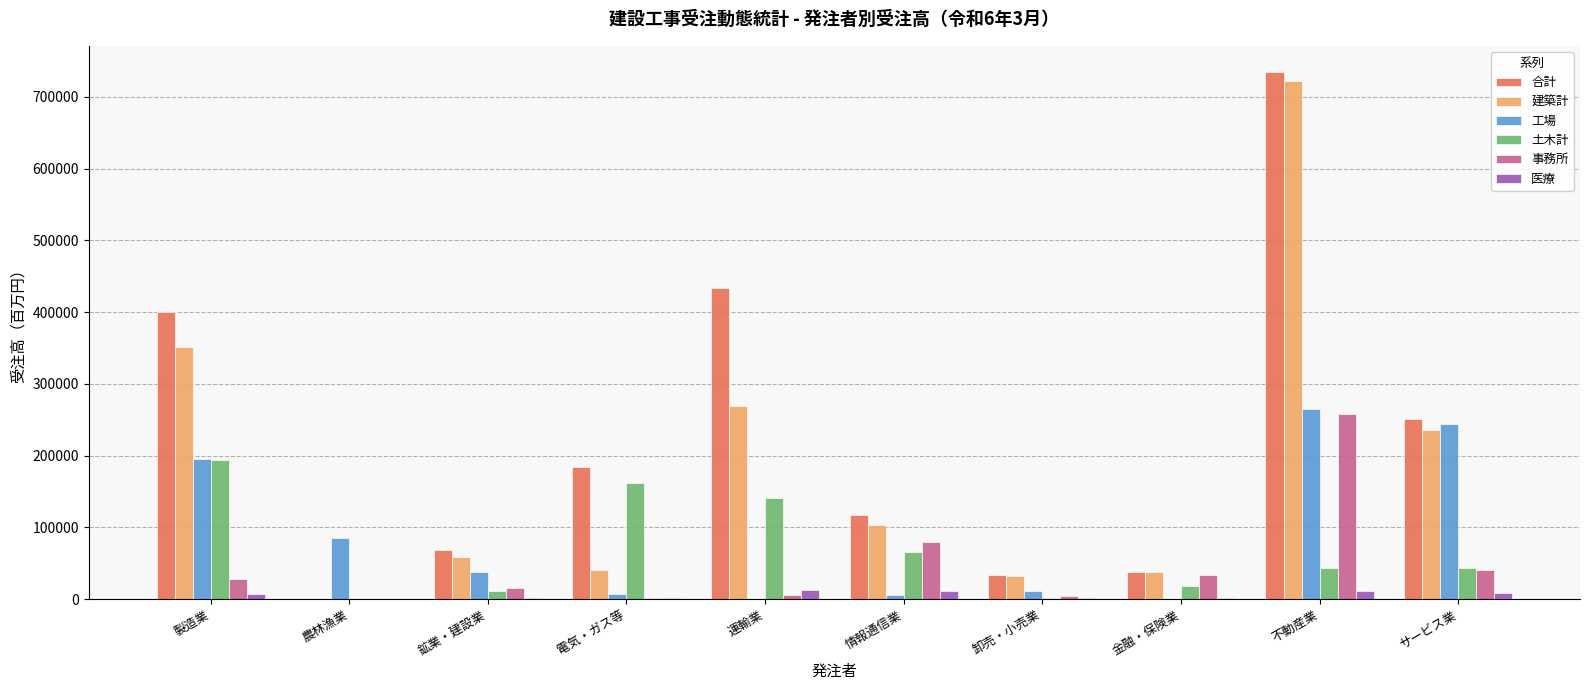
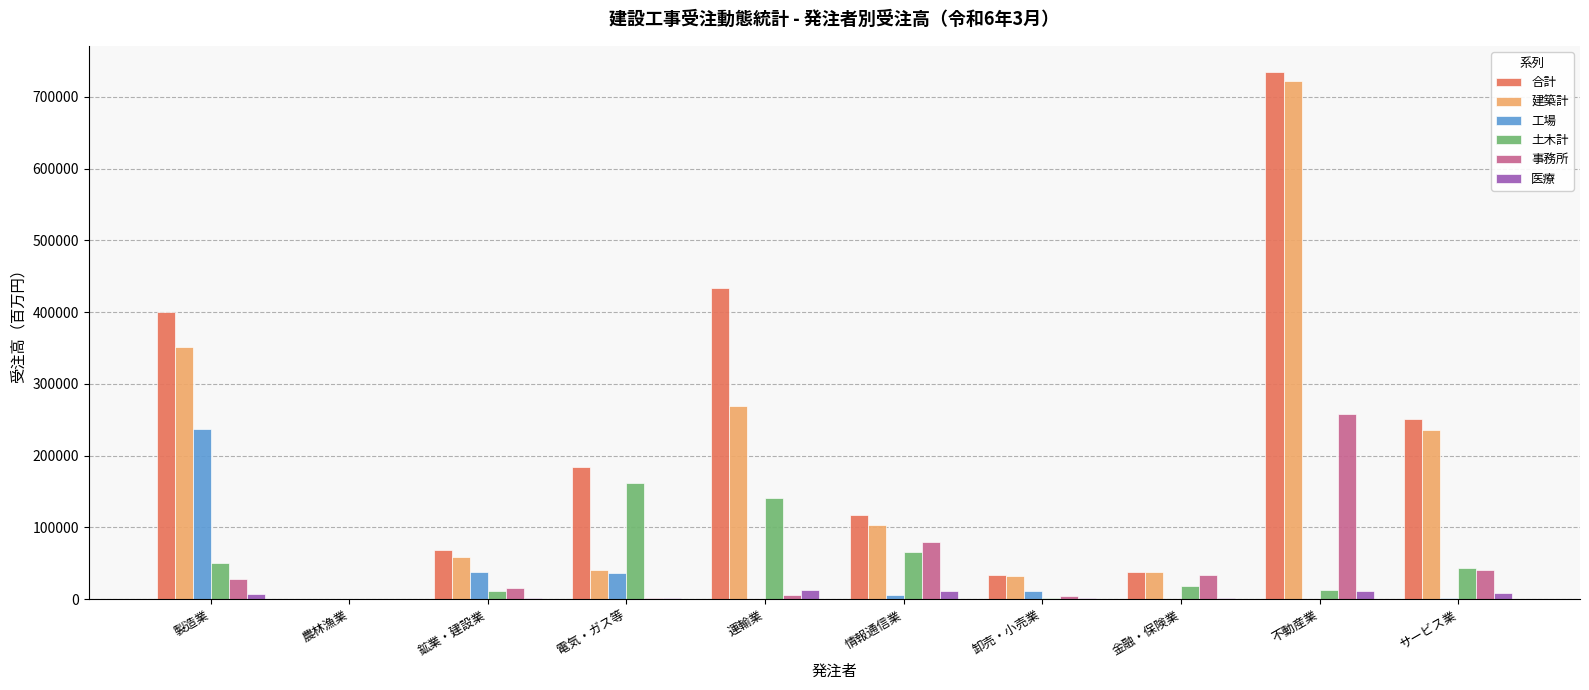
工場, 製造業: 200000 -> 240000
土木計, 製造業: 190000 -> 50000
工場, 農林漁業: 80000 -> 0
工場, 電気・ガス等: 10000 -> 40000
工場, 不動産業: 260000 -> 0
土木計, 不動産業: 40000 -> 10000
工場, サービス業: 240000 -> 0
